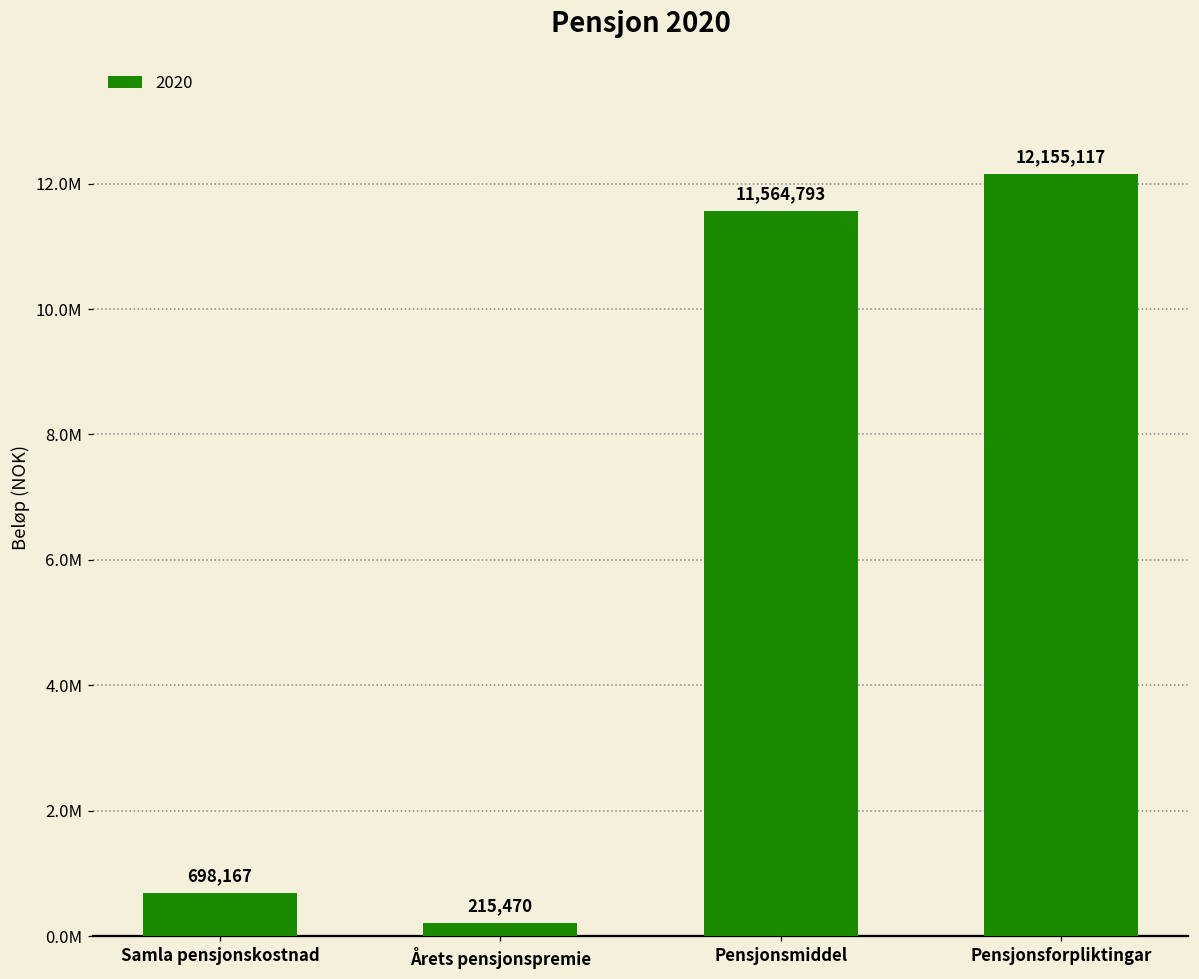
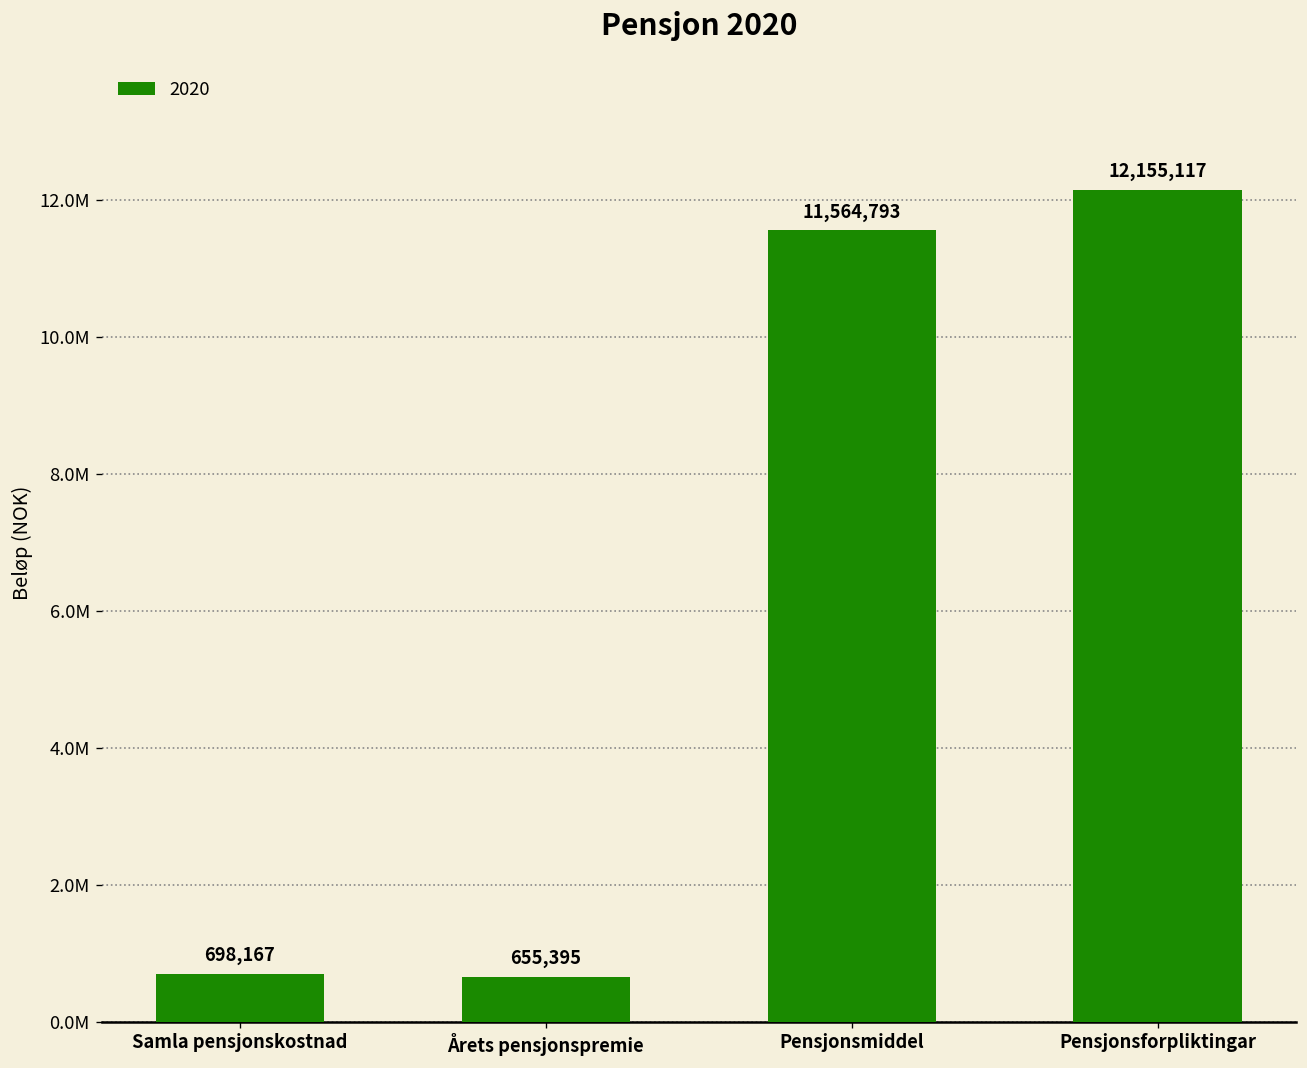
Årets pensjonspremie: 215,470 -> 655,395
